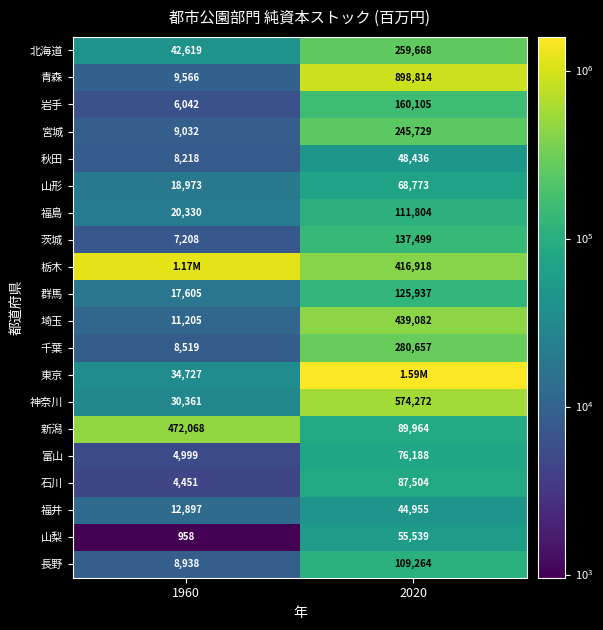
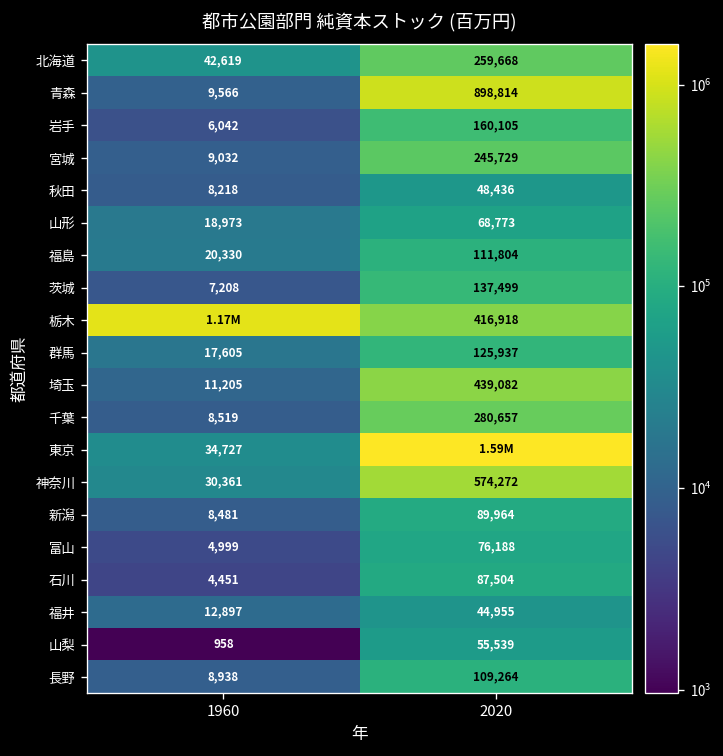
新潟, 1960: 472,068 -> 8,481
